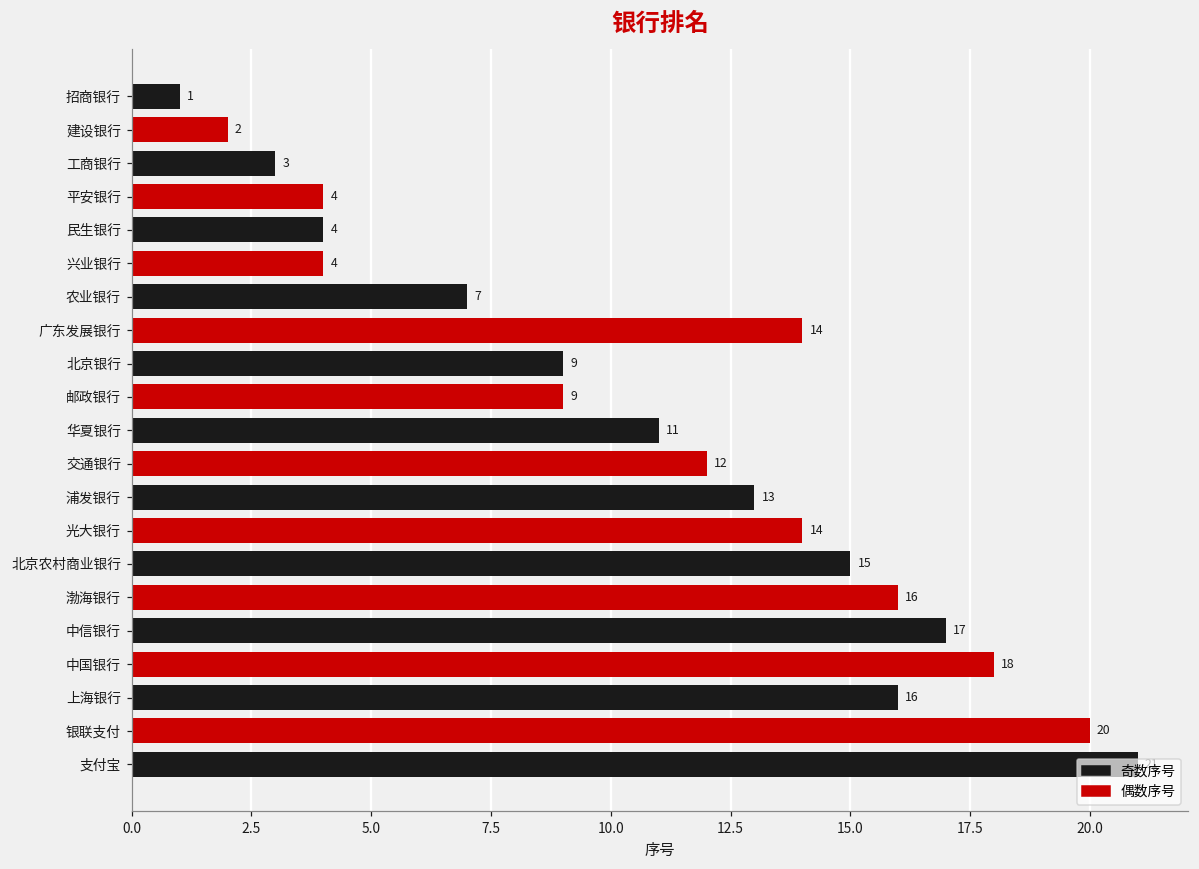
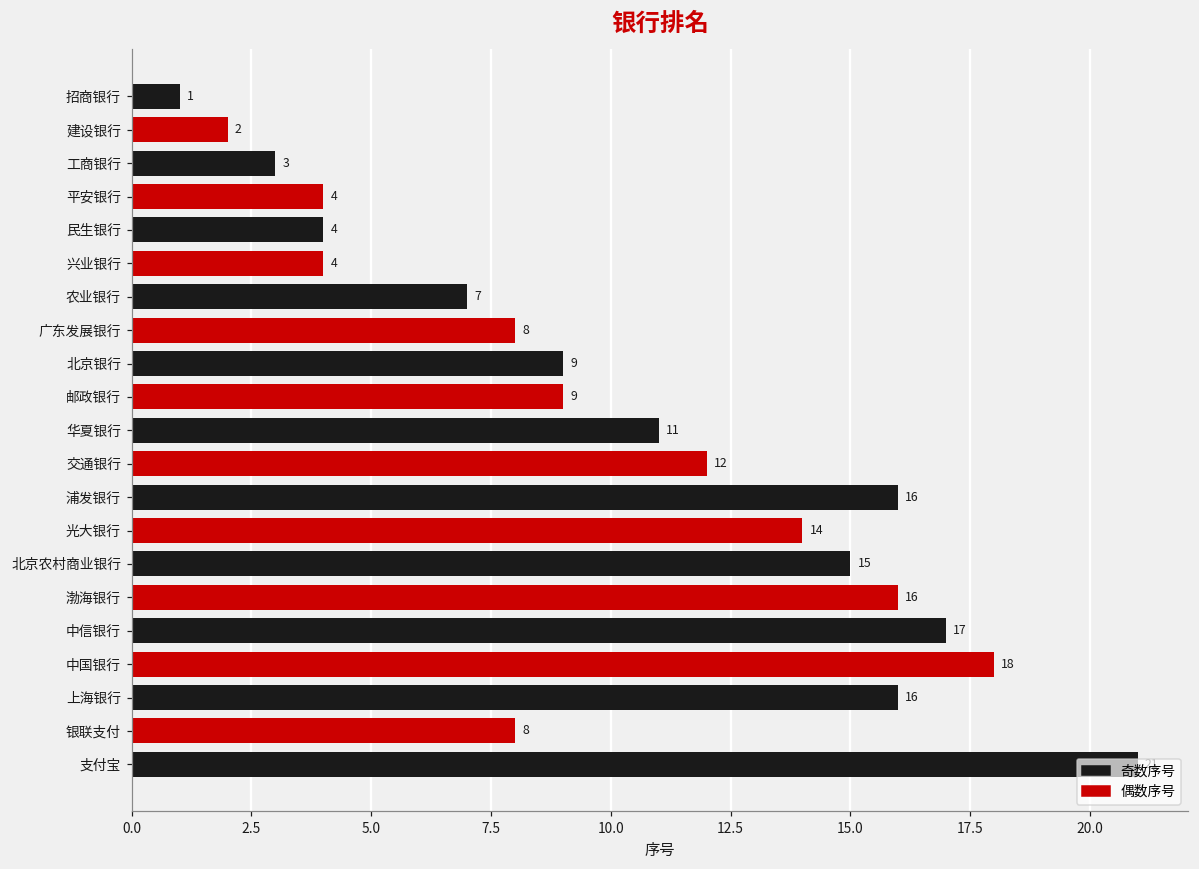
广东发展银行: 14 -> 8
浦发银行: 13 -> 16
银联支付: 20 -> 8
